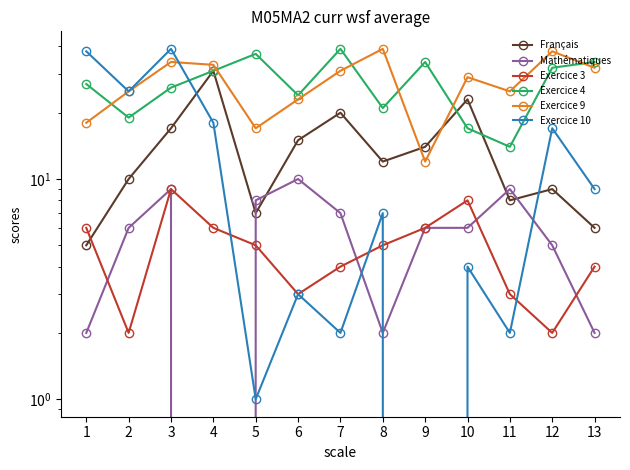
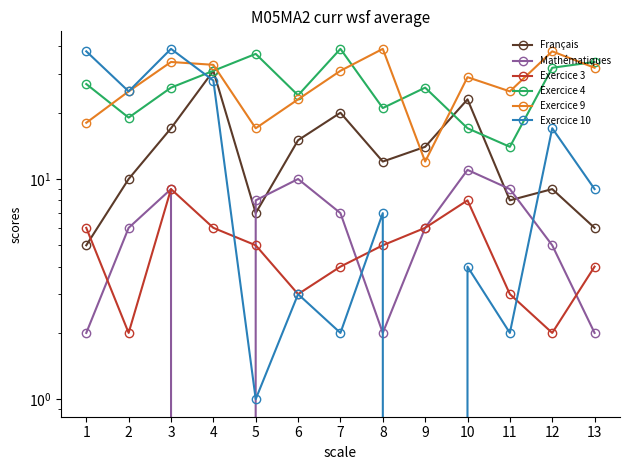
Exercice 10, 4: 18 -> 28
Exercice 4, 9: 34 -> 26
Mathématiques, 10: 6 -> 11
